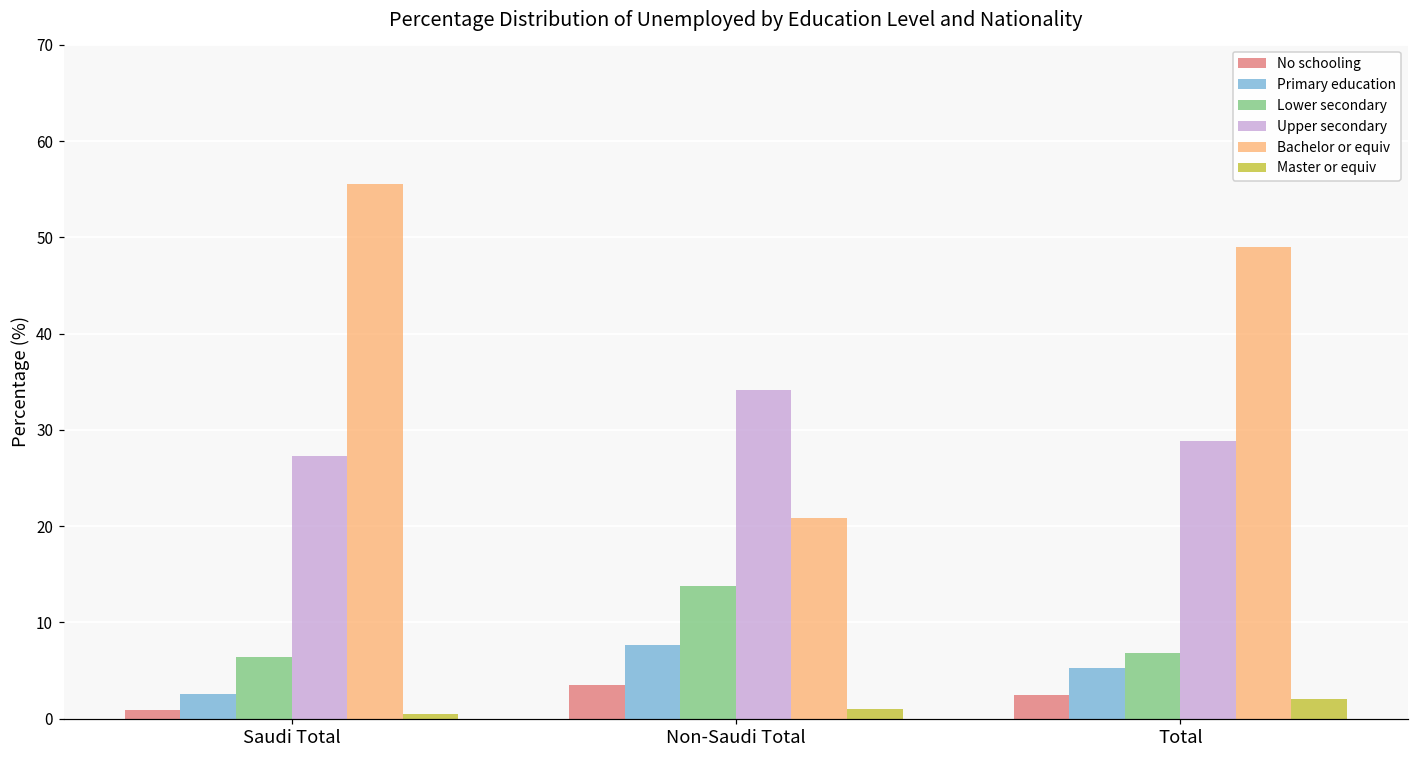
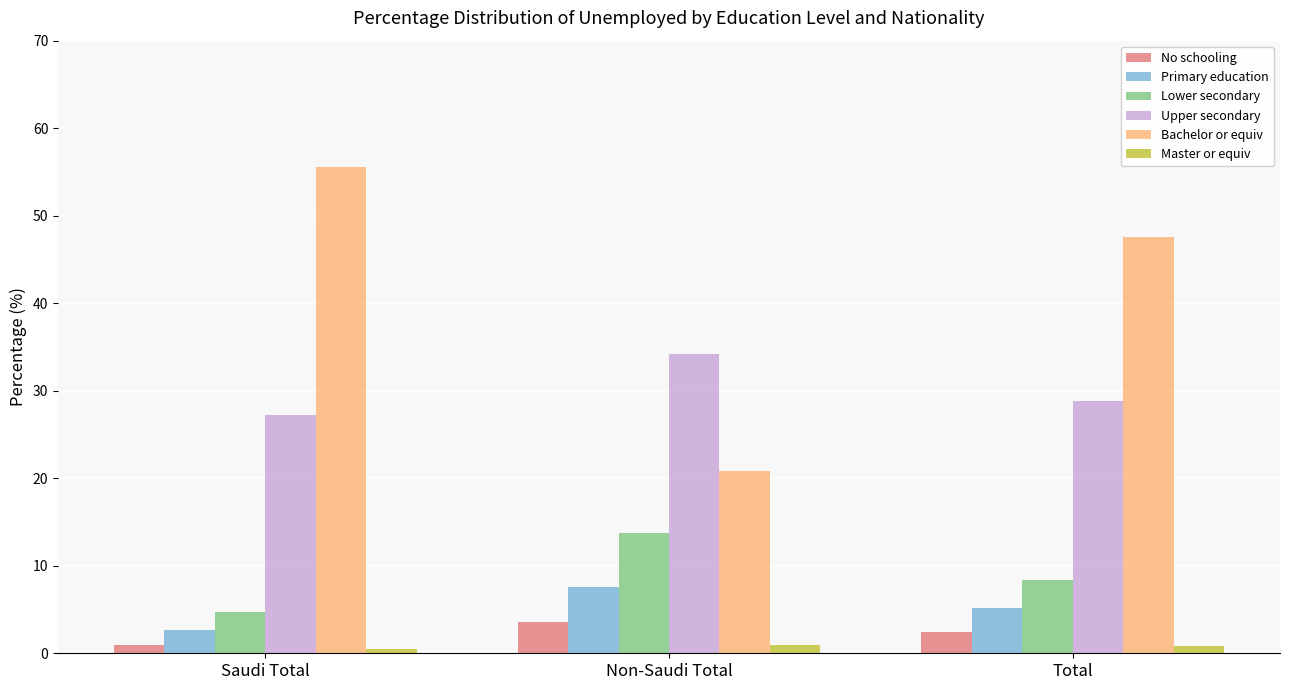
Lower secondary, Saudi Total: 6 -> 5
Lower secondary, Total: 7 -> 8
Bachelor or equiv, Total: 49 -> 48
Master or equiv, Total: 2 -> 1
